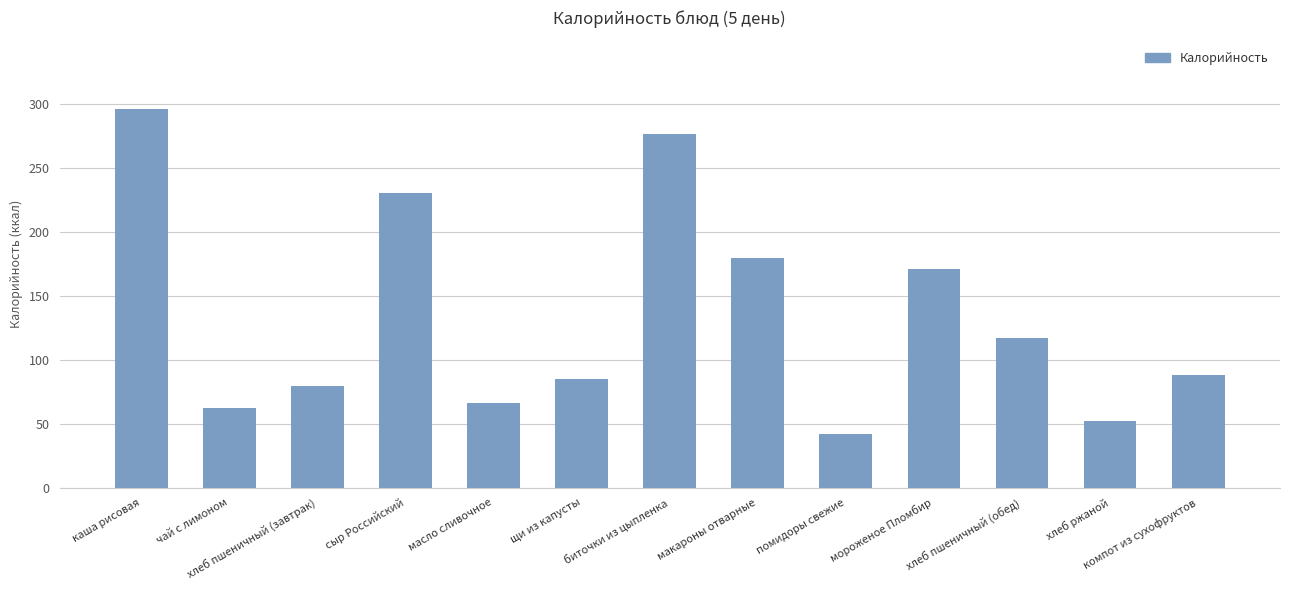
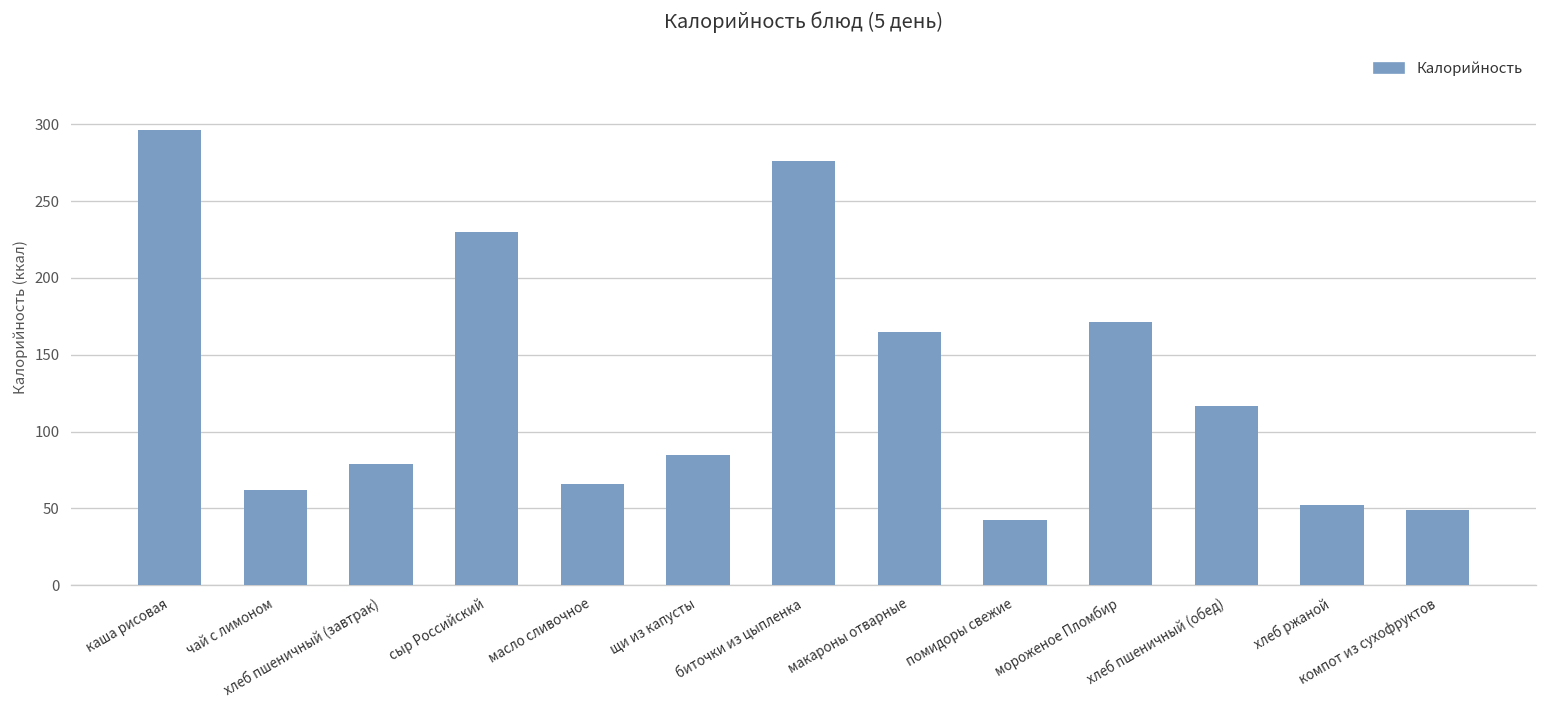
макароны отварные: 179 -> 165
компот из сухофруктов: 88 -> 49
